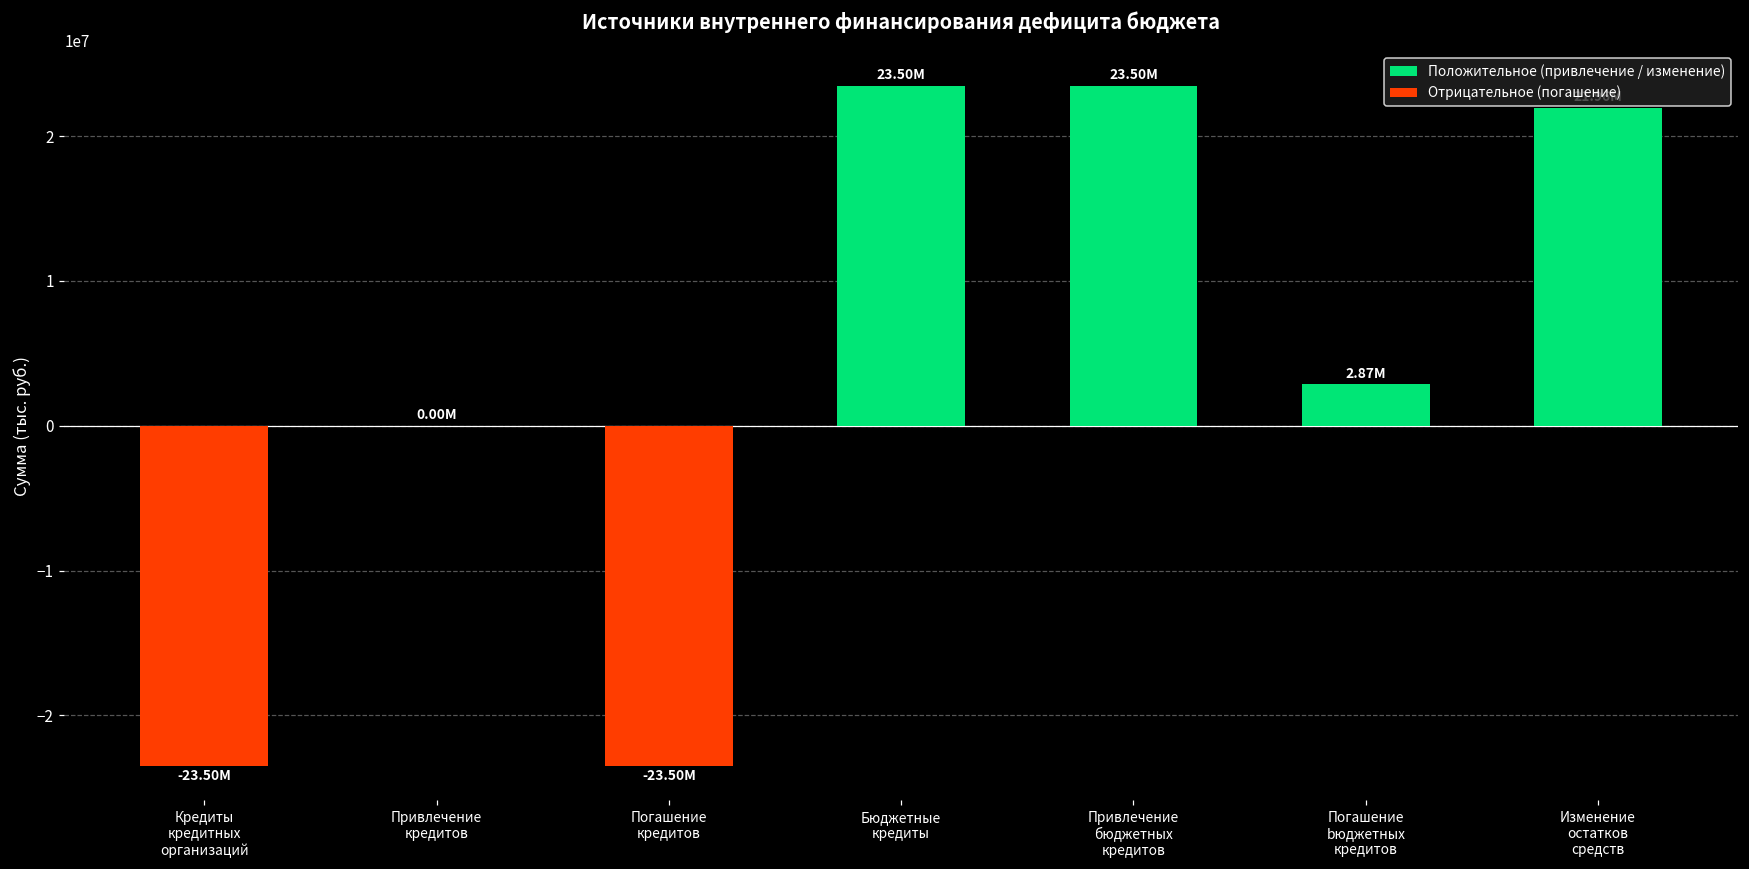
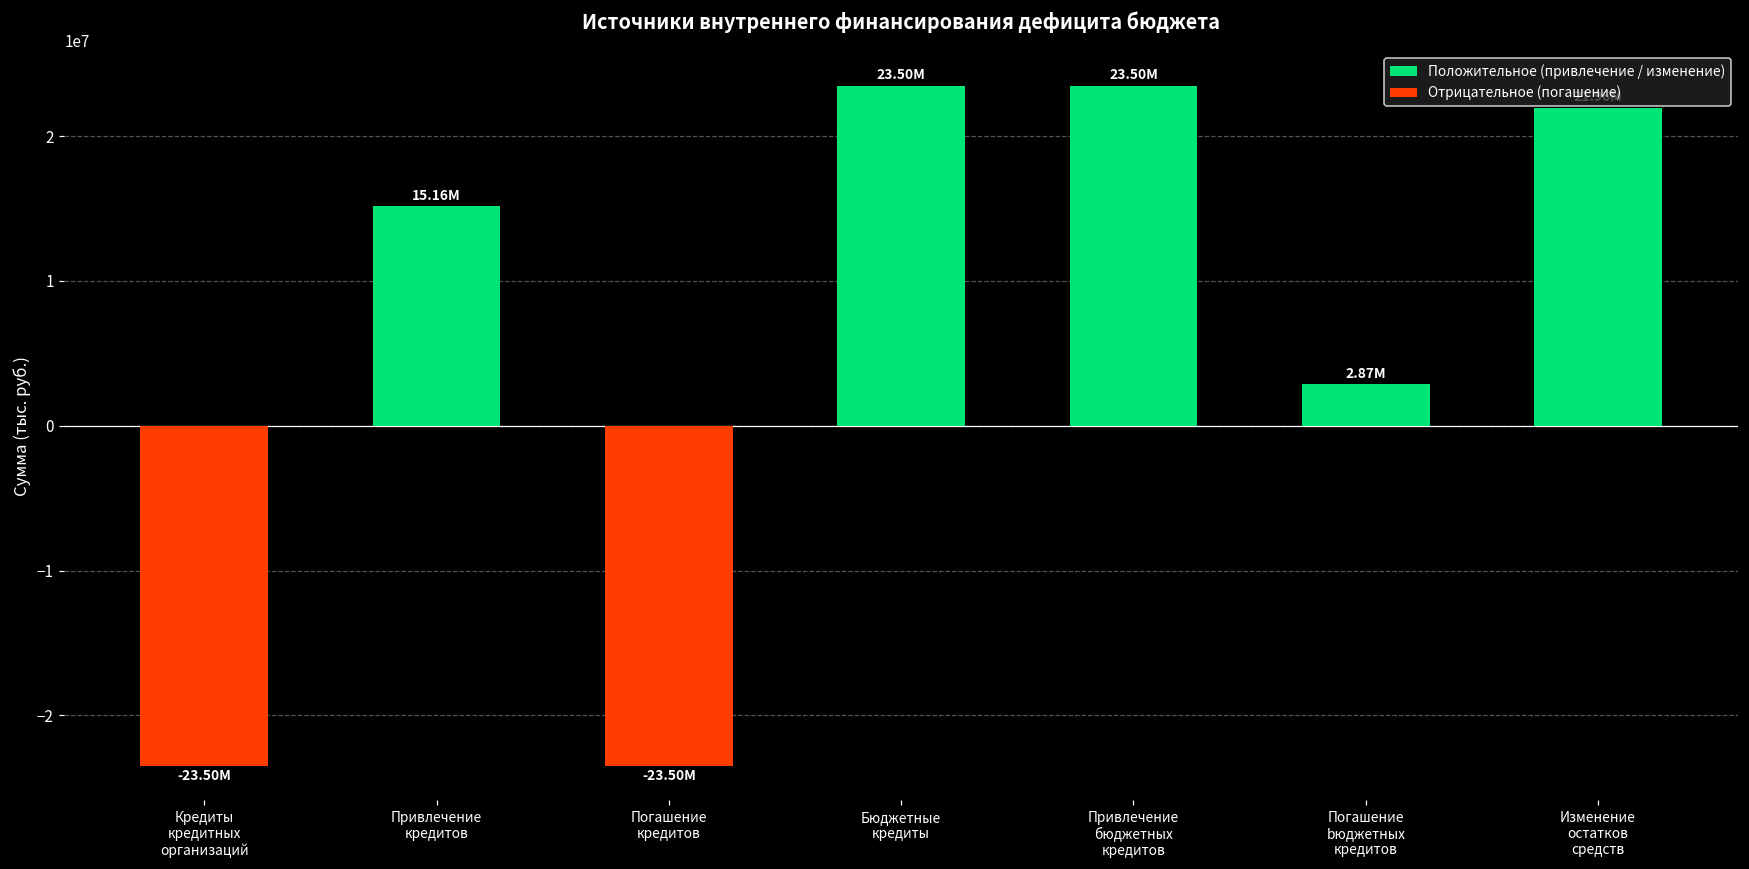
Привлечение кредитов: 0.00M -> 15.16M
